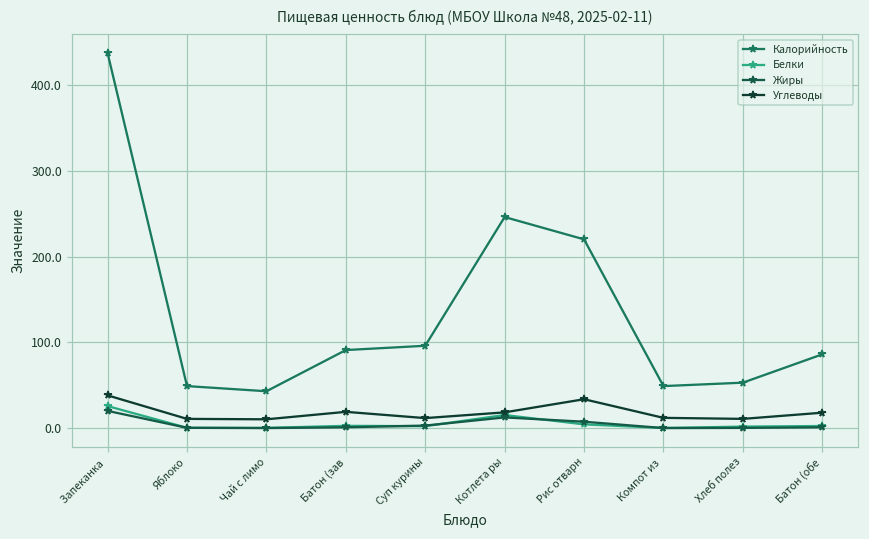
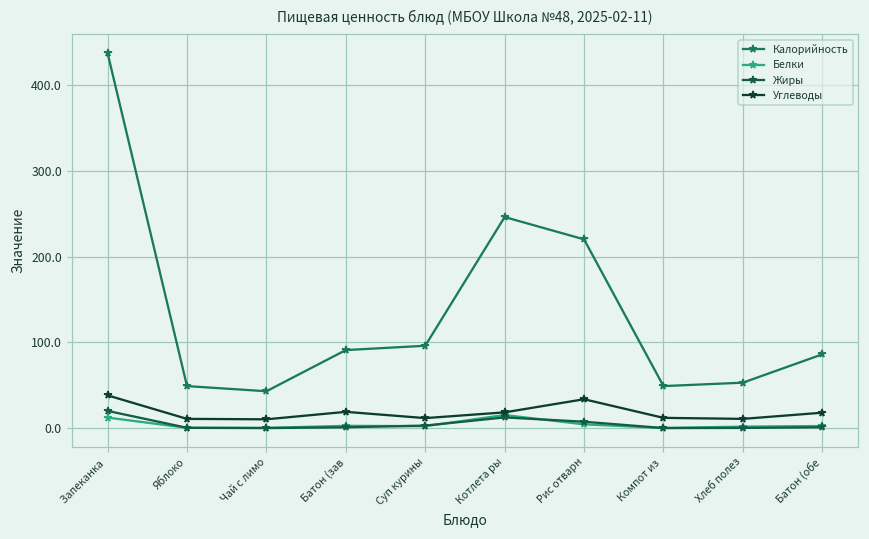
Белки, Запеканка: 30 -> 10
